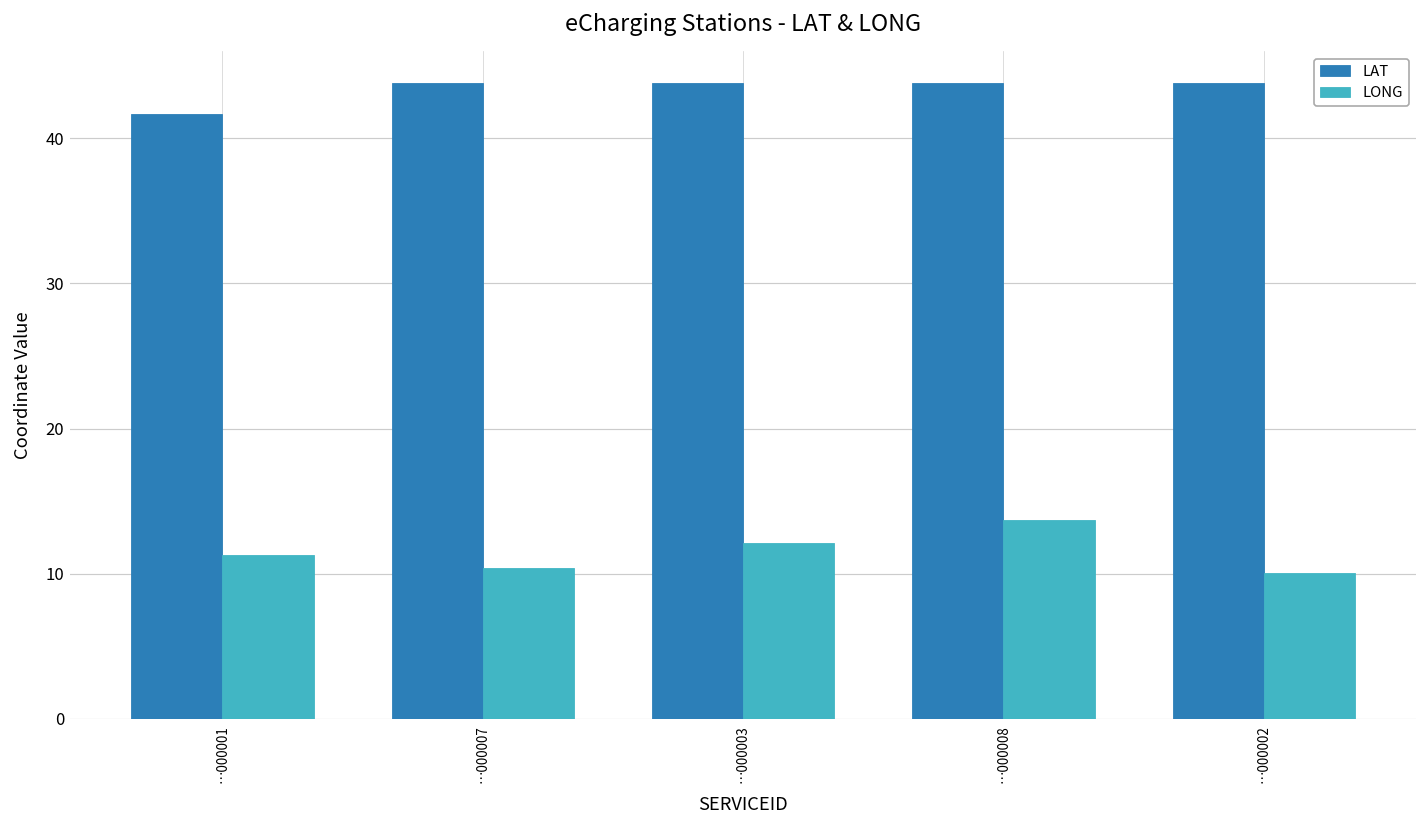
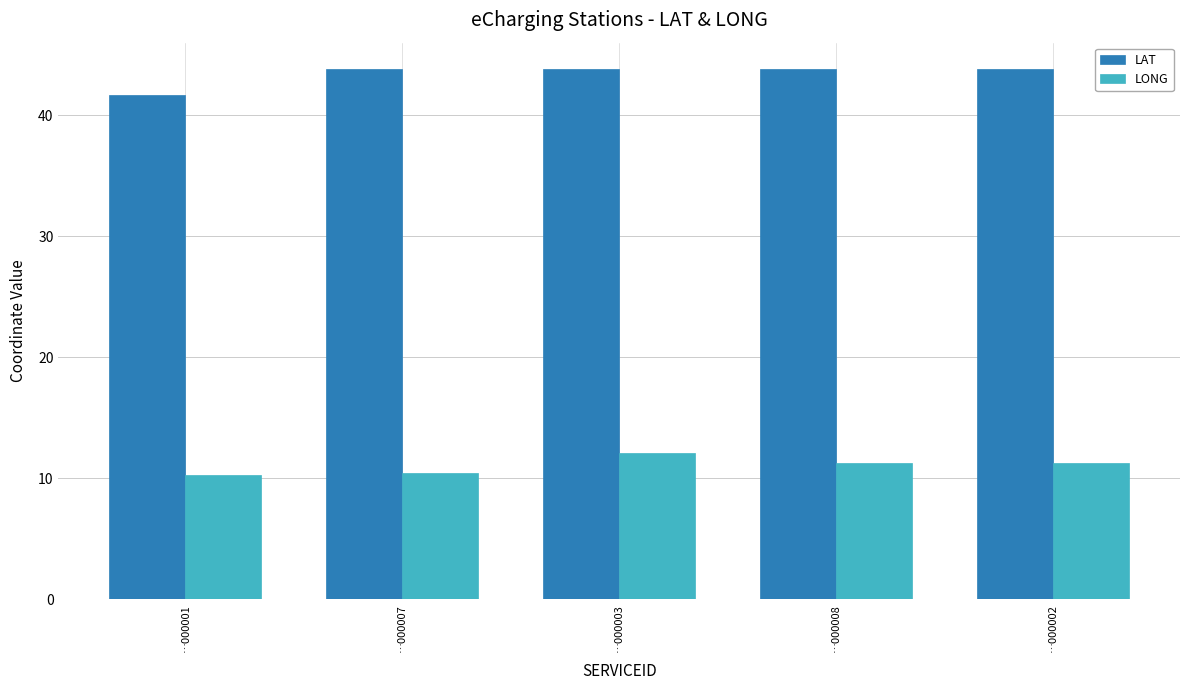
LONG, …000001: 11.3 -> 10.3
LONG, …000008: 13.7 -> 11.3
LONG, …000002: 10.1 -> 11.2
